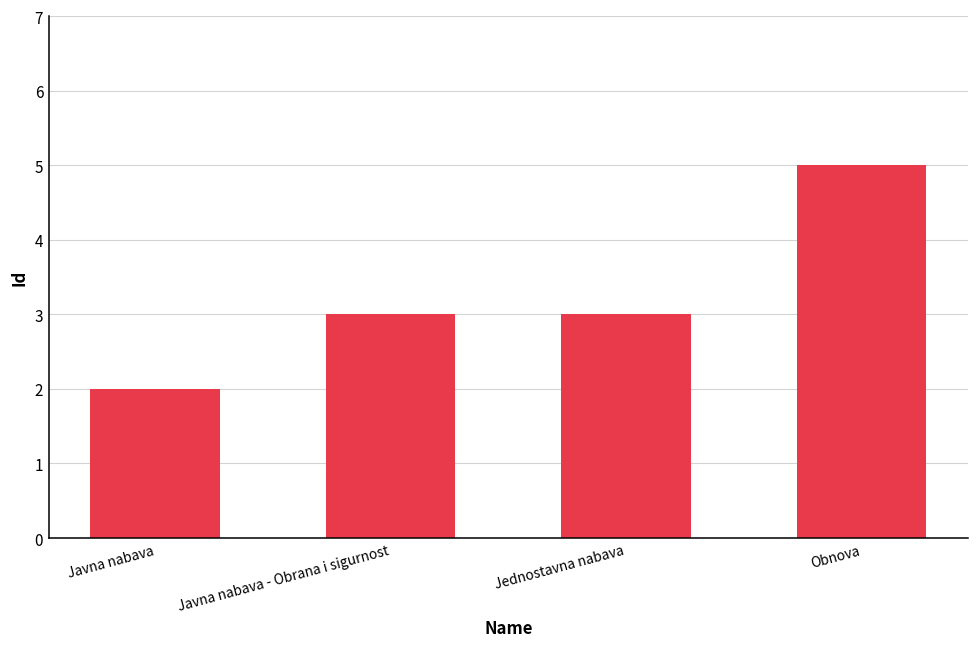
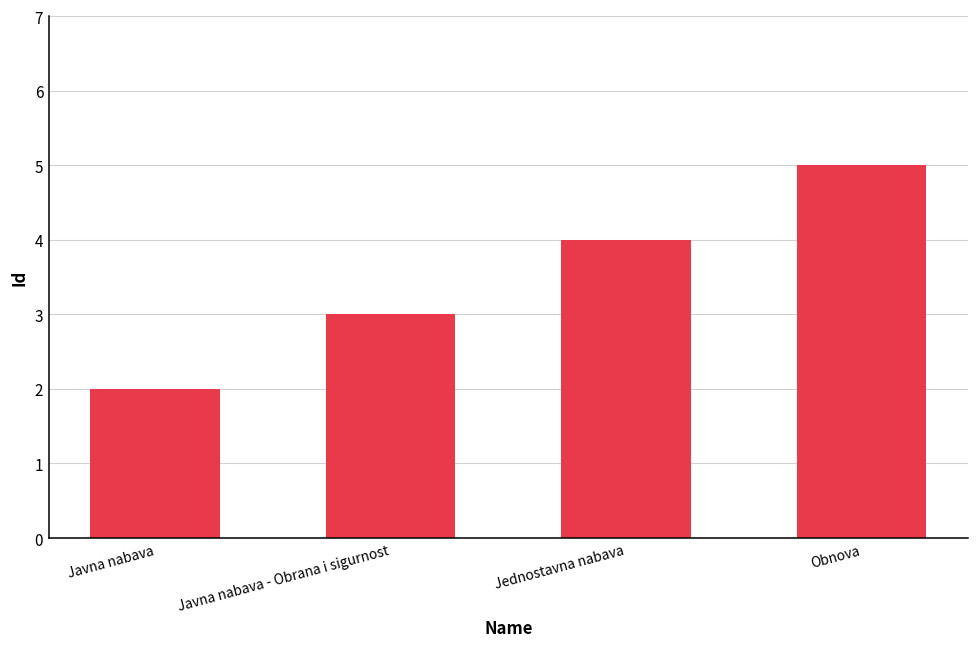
Jednostavna nabava: 3 -> 4
